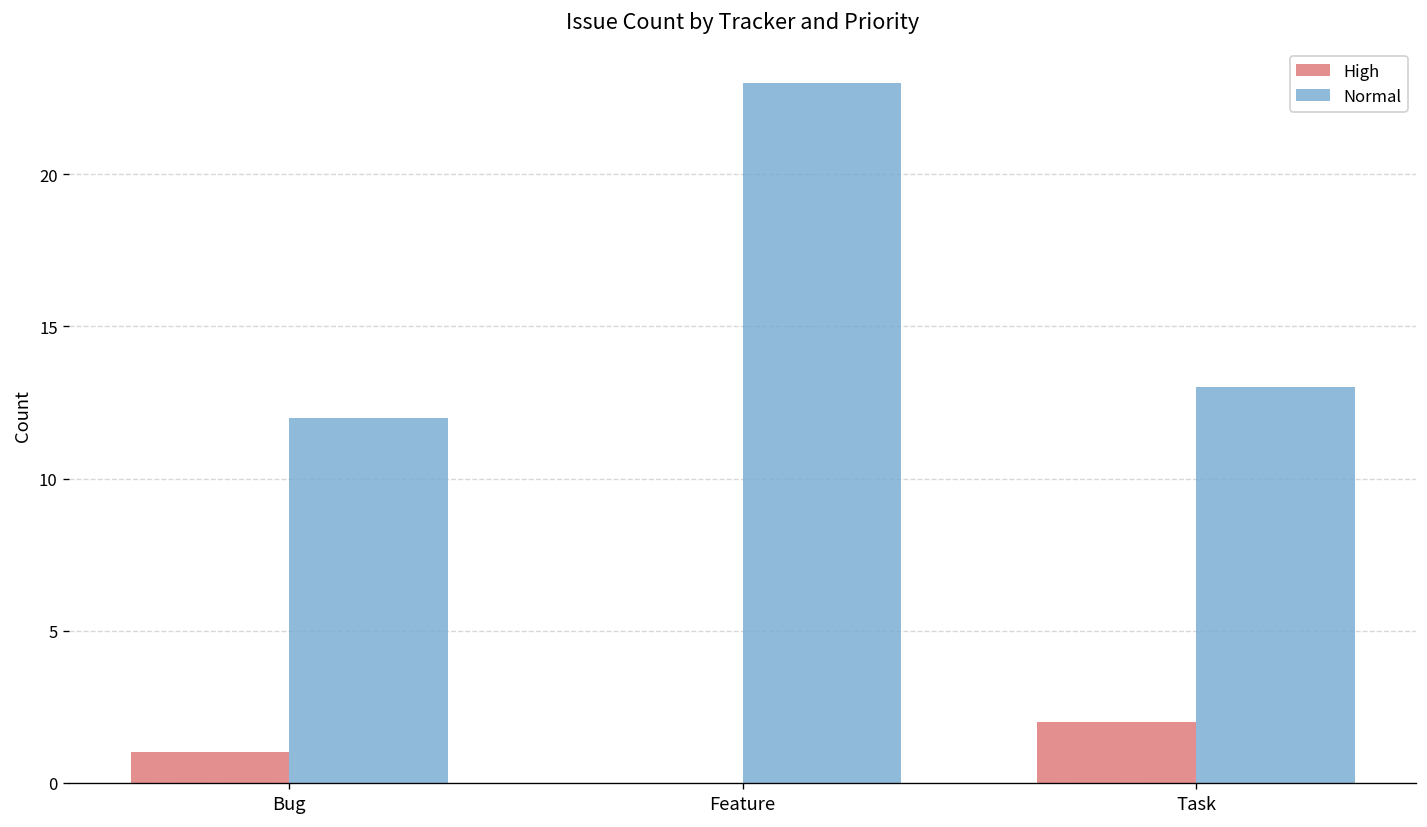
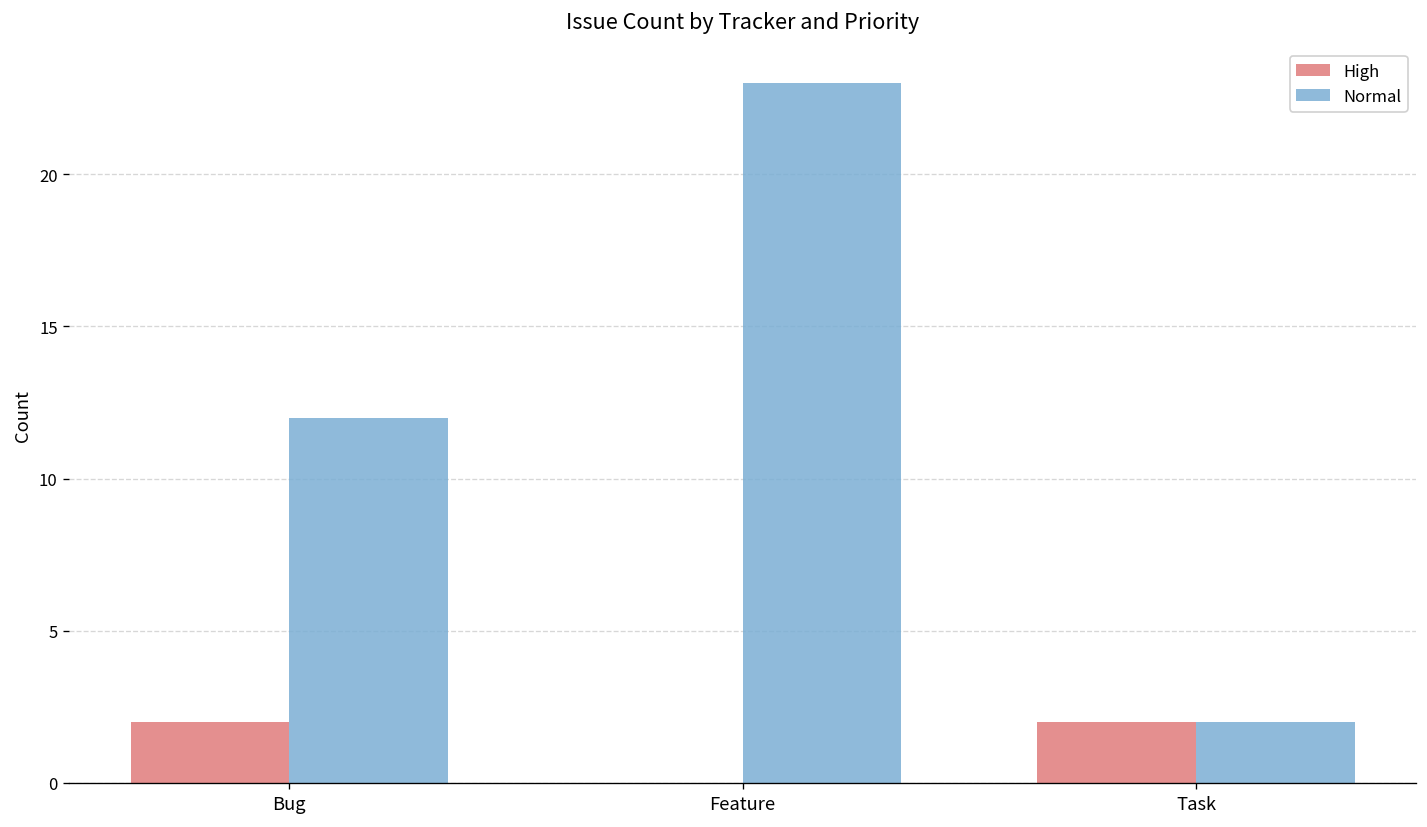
High, Bug: 1 -> 2
Normal, Task: 13 -> 2
